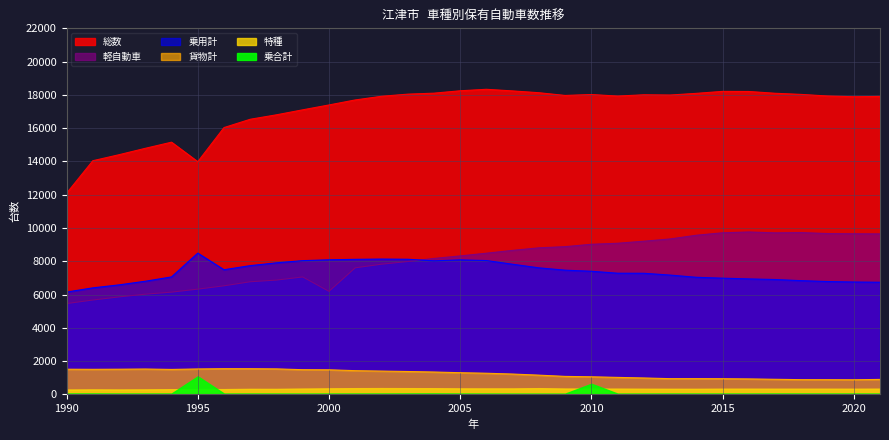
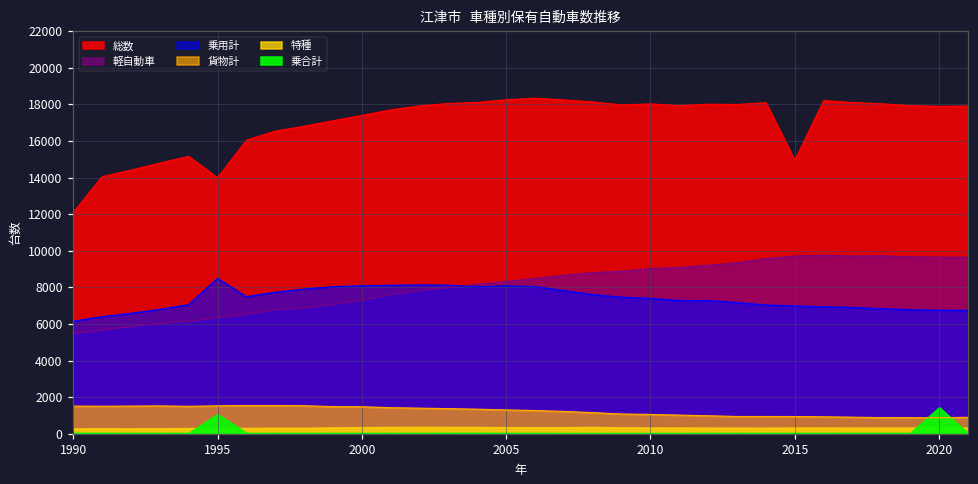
軽自動車, 2000: 6200 -> 7300
乗合計, 2010: 600 -> 0
総数, 2015: 18200 -> 14900
乗合計, 2020: 100 -> 1500
